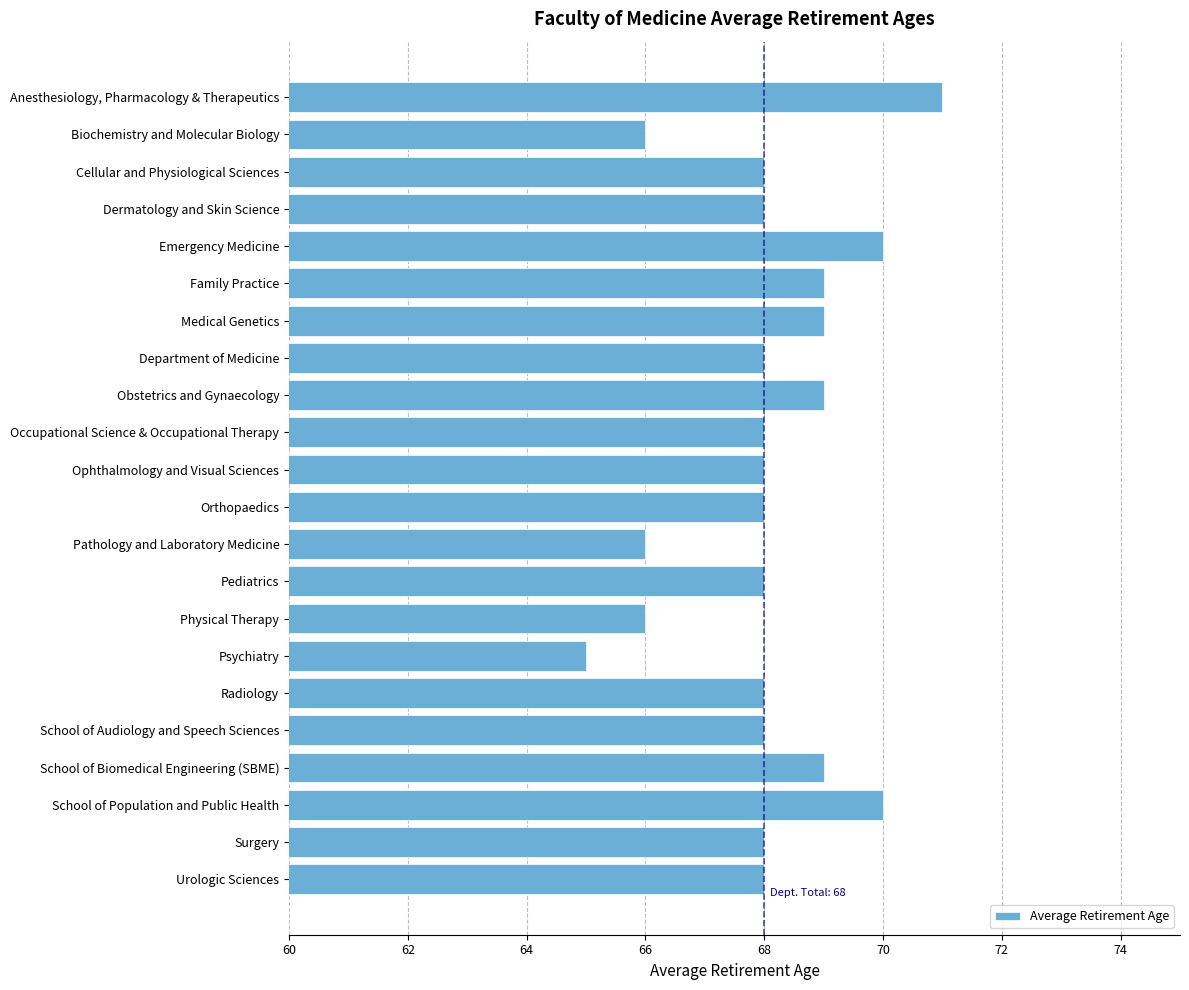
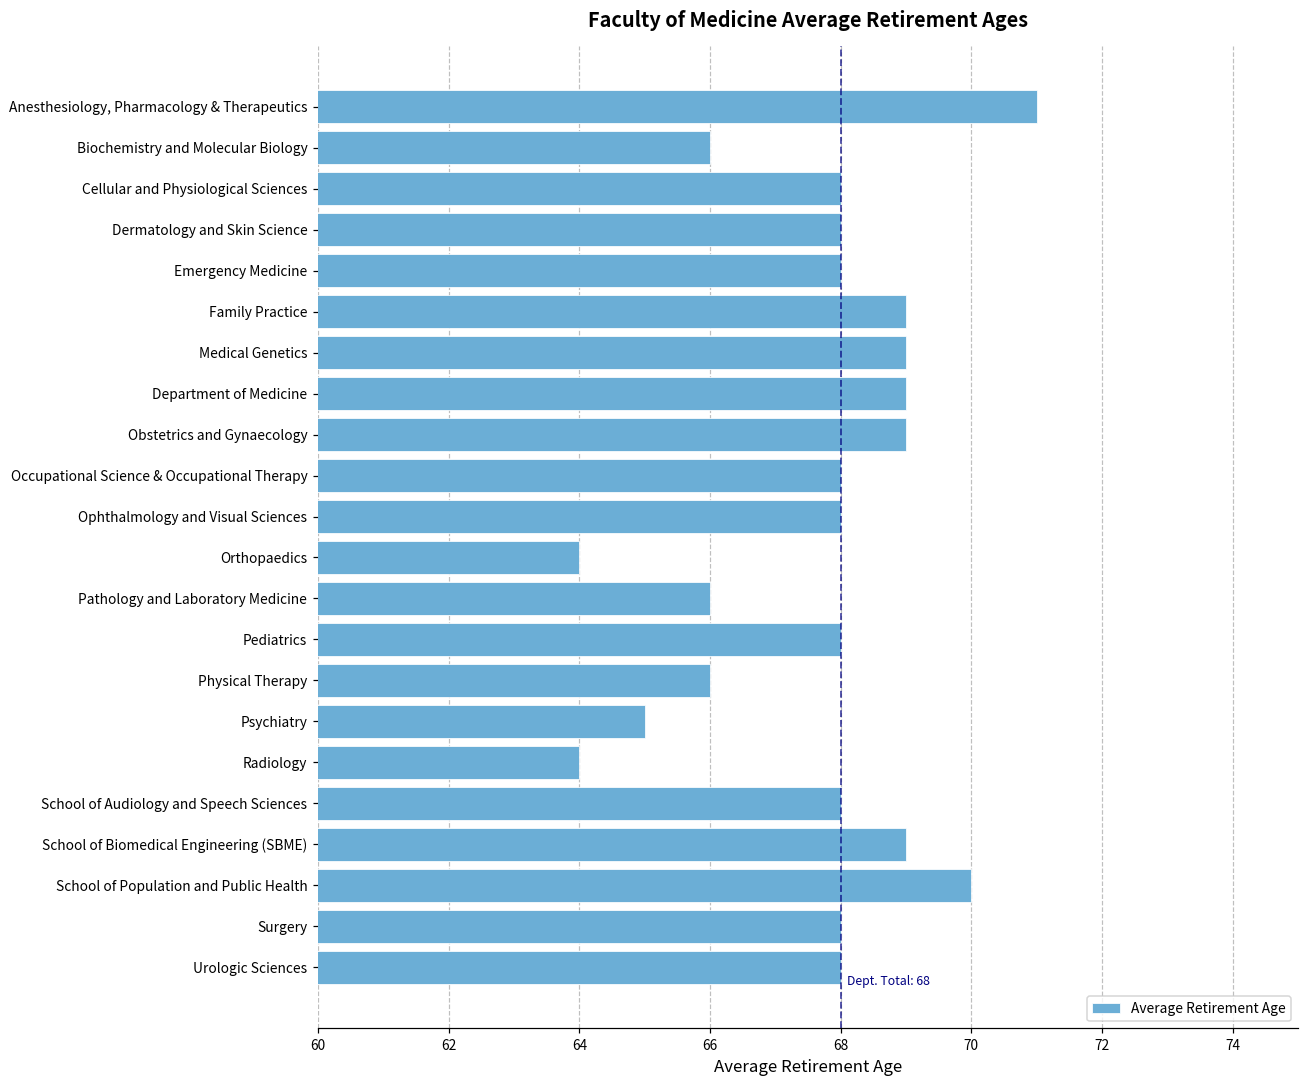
Emergency Medicine: 70 -> 68
Department of Medicine: 68 -> 69
Orthopaedics: 68 -> 64
Radiology: 68 -> 64
